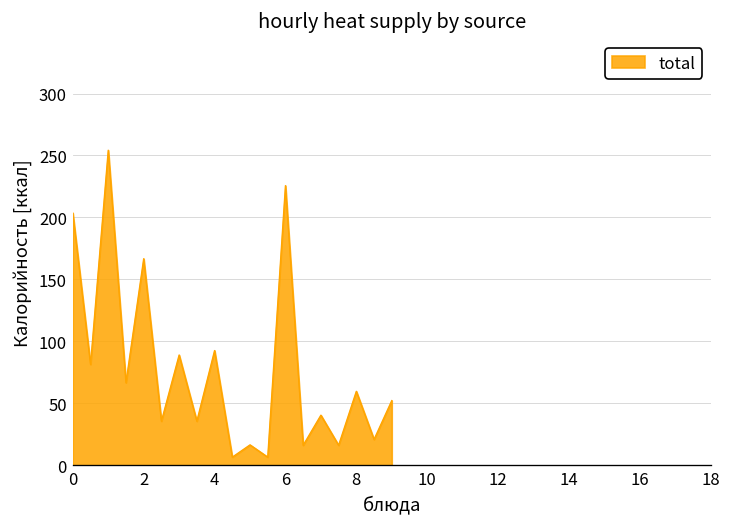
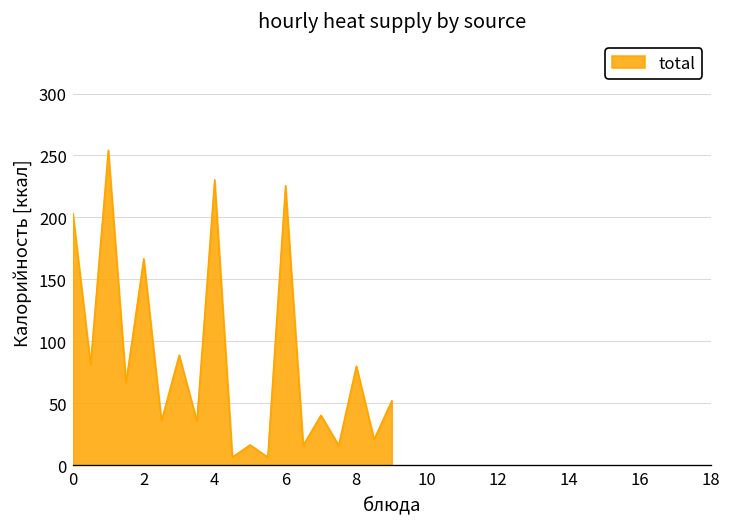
4: 93 -> 230
8: 60 -> 80
